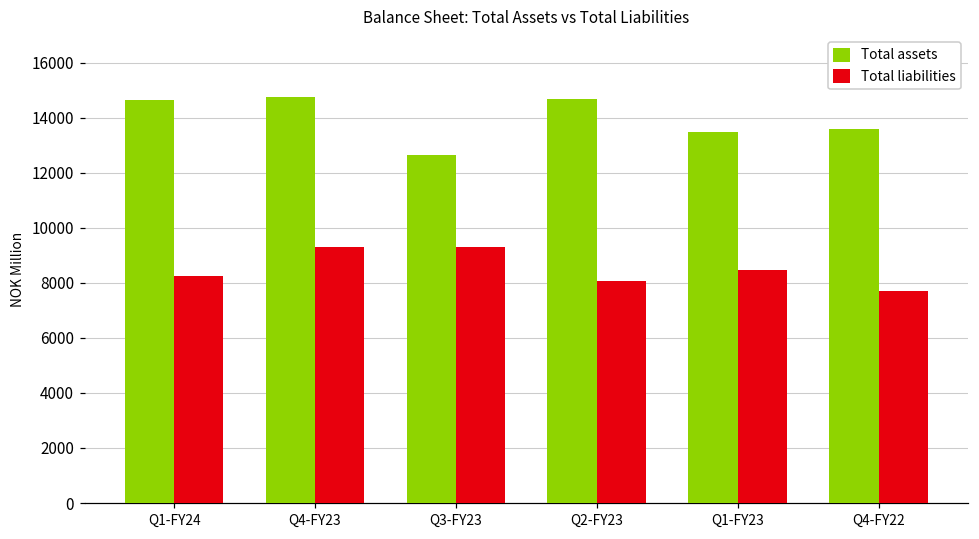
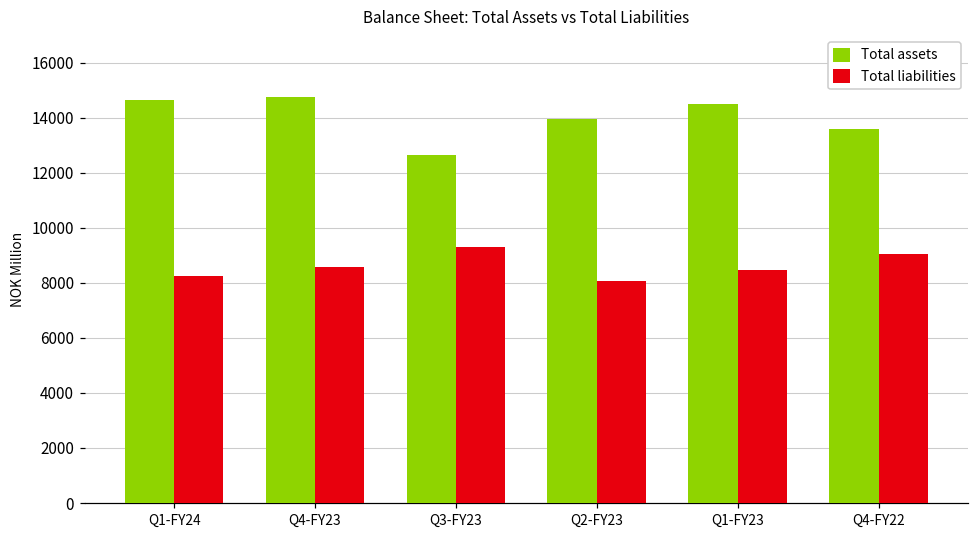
Total liabilities, Q4-FY23: 9300 -> 8600
Total assets, Q2-FY23: 14700 -> 14000
Total assets, Q1-FY23: 13500 -> 14500
Total liabilities, Q4-FY22: 7700 -> 9000
